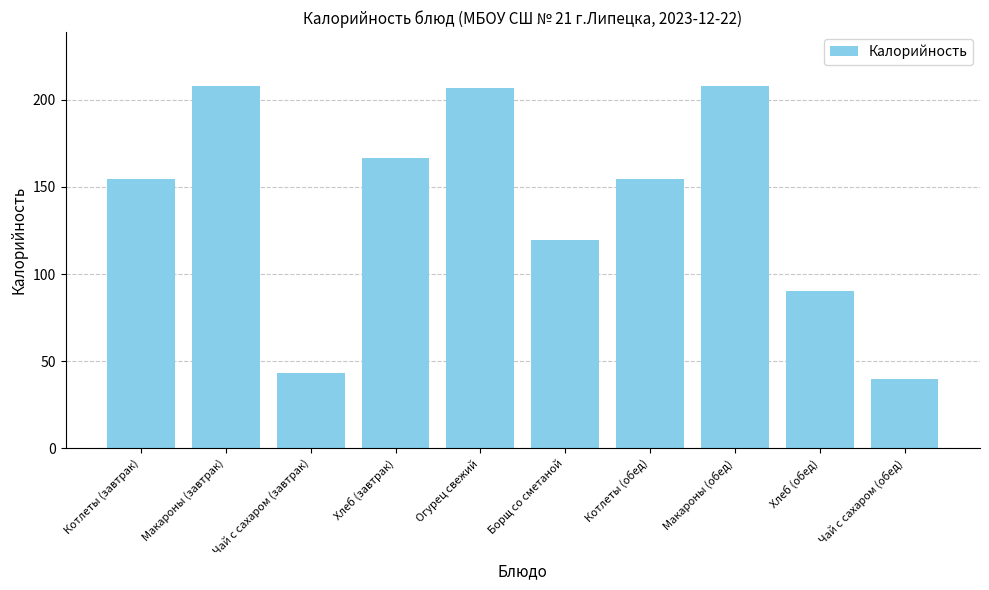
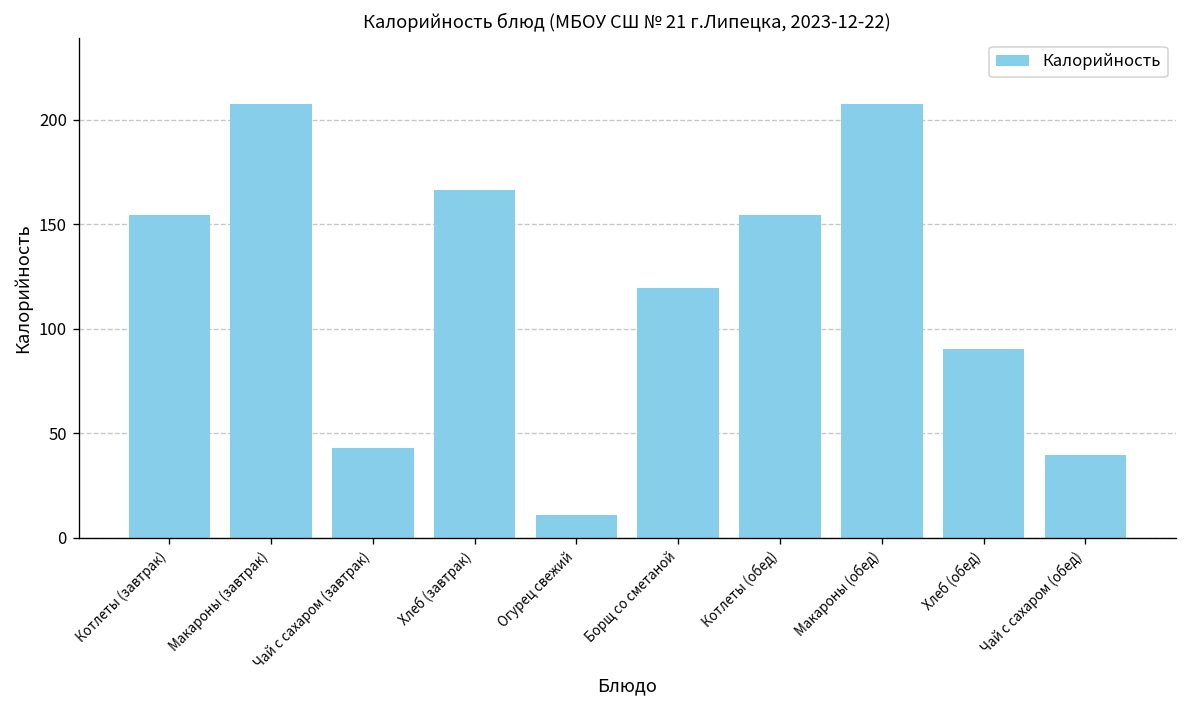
Огурец свежий: 207 -> 11
